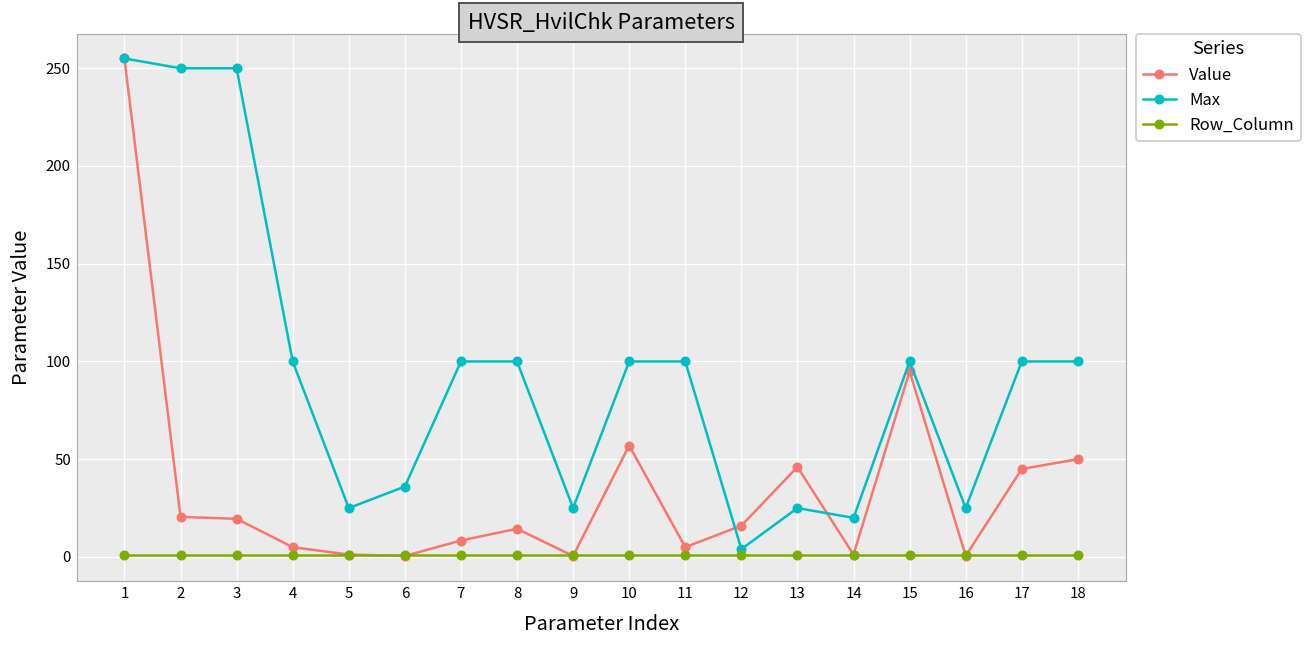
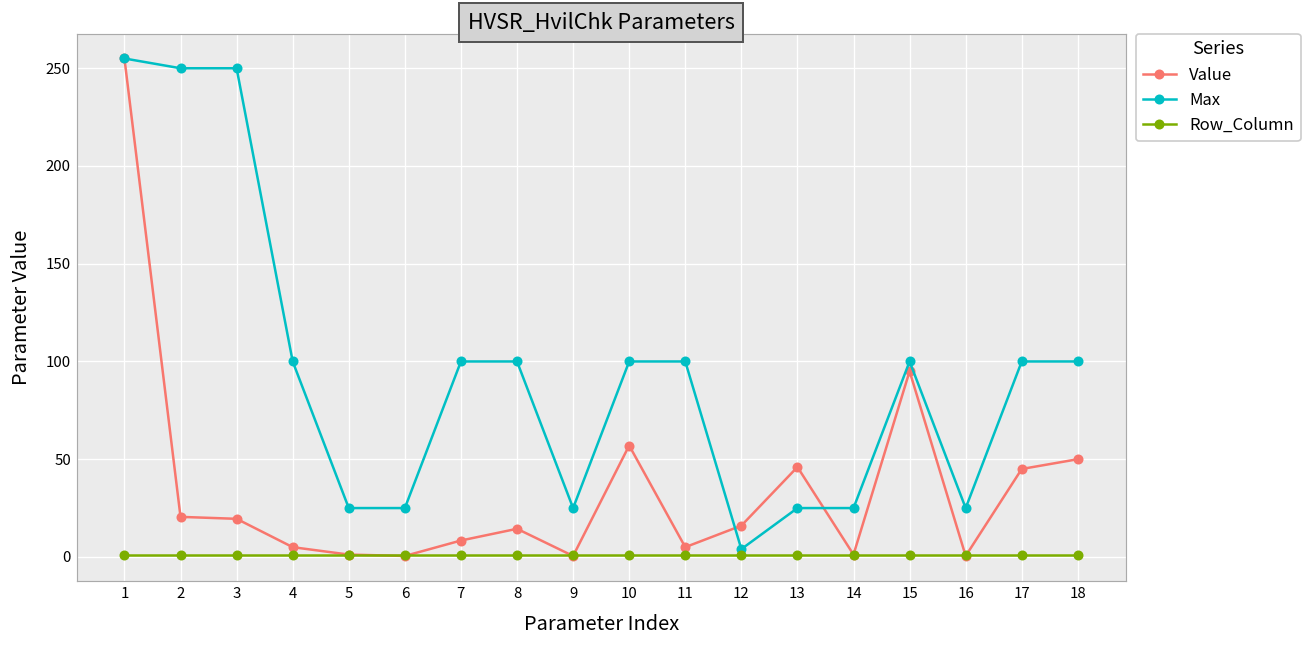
Max, 6: 36 -> 25
Max, 14: 20 -> 25
